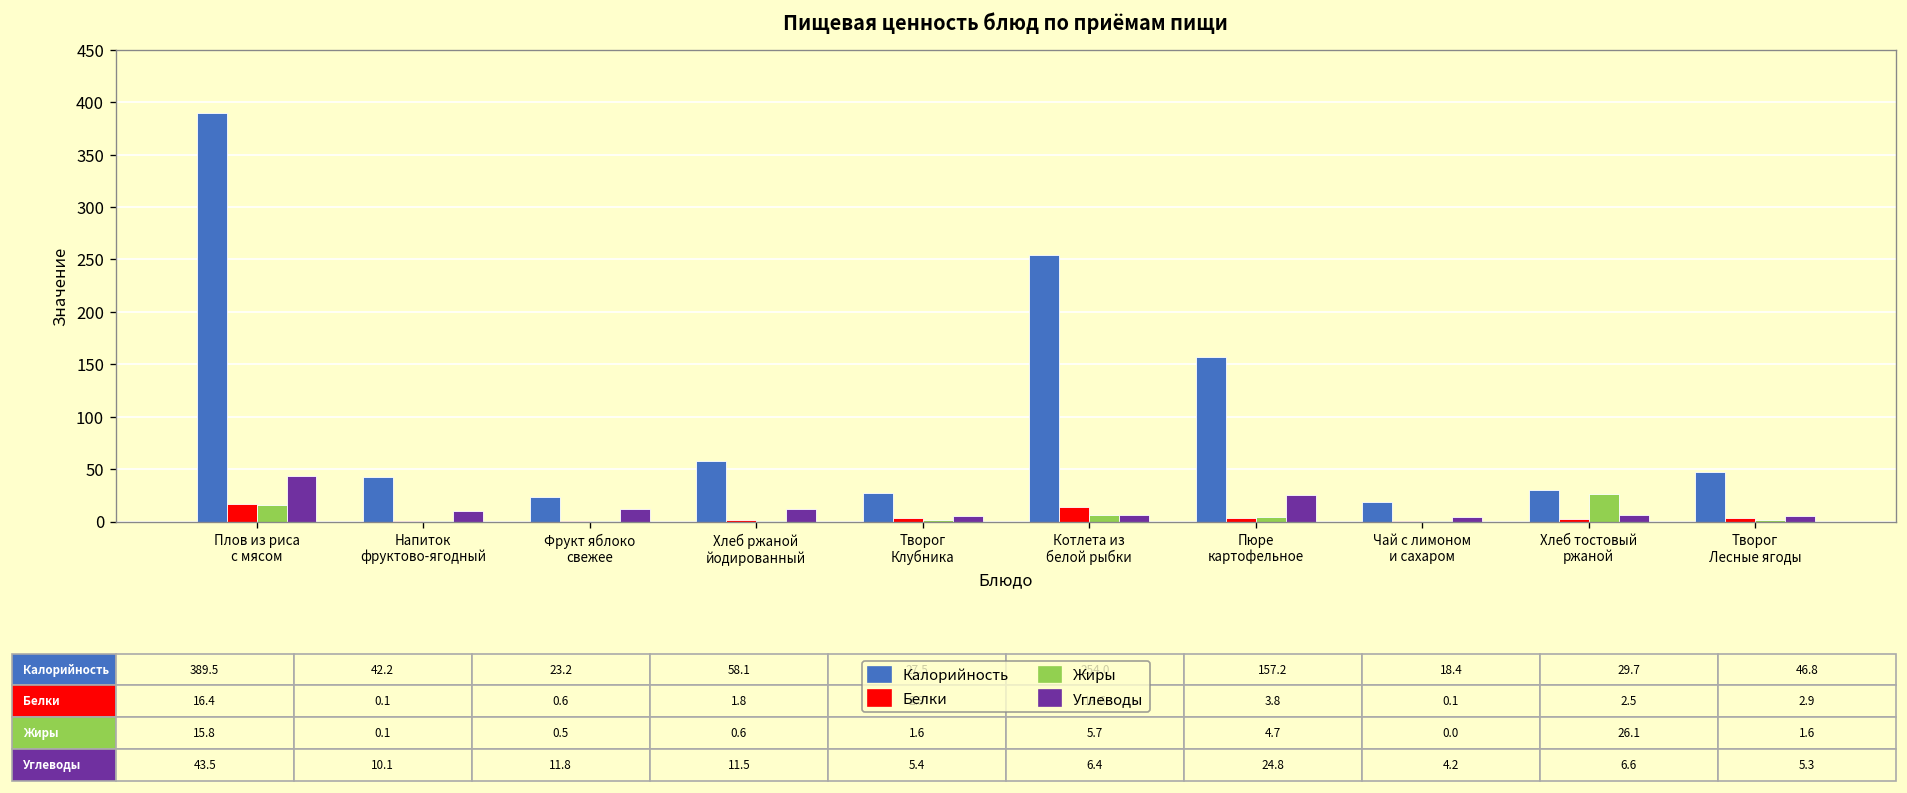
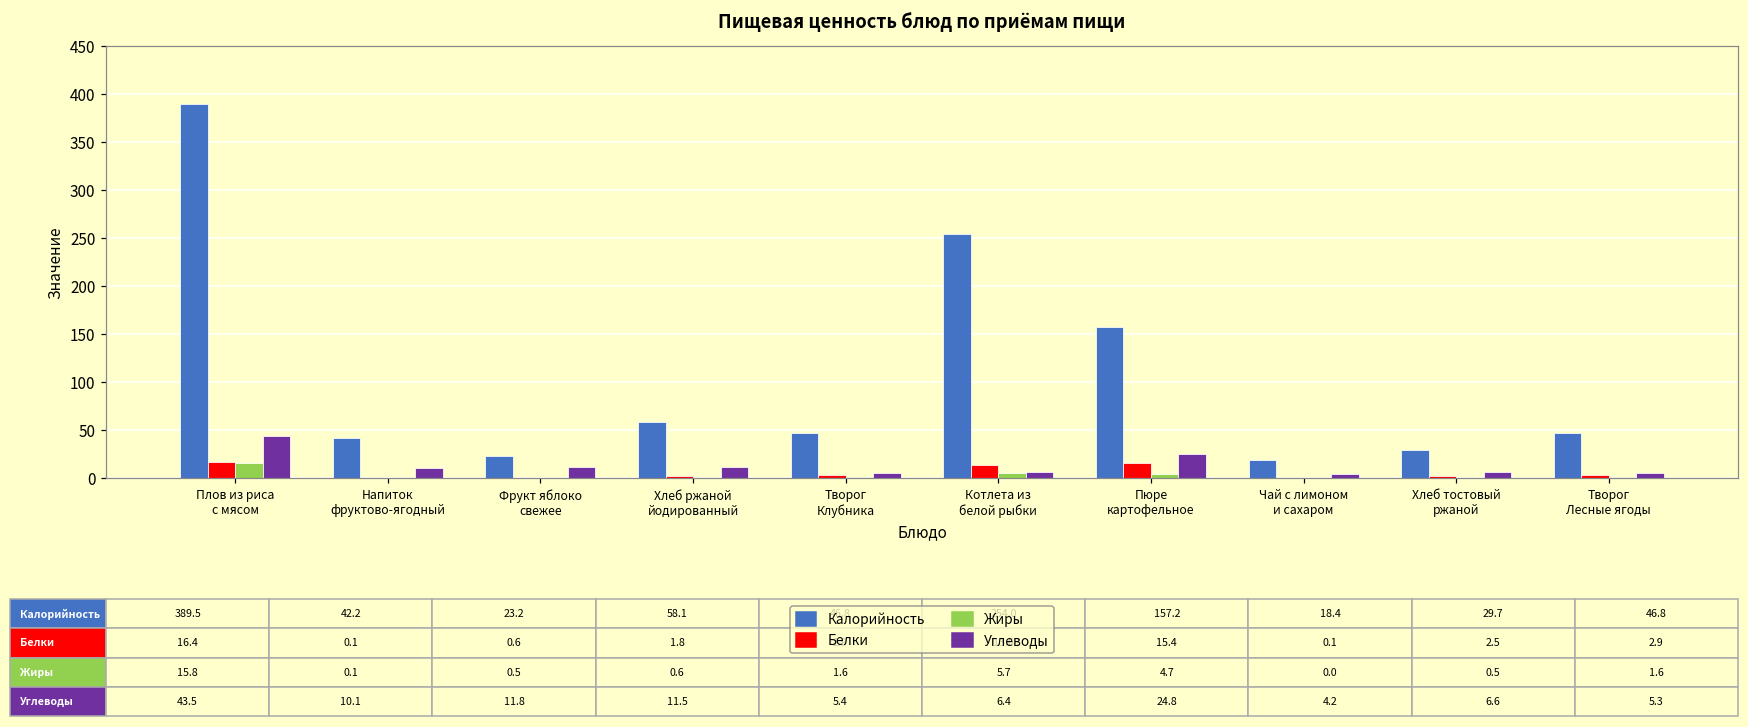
Калорийность, Творог Клубника: 30 -> 50
Белки, Пюре картофельное: 3.8 -> 15.4
Жиры, Хлеб тостовый ржаной: 26.1 -> 0.5
